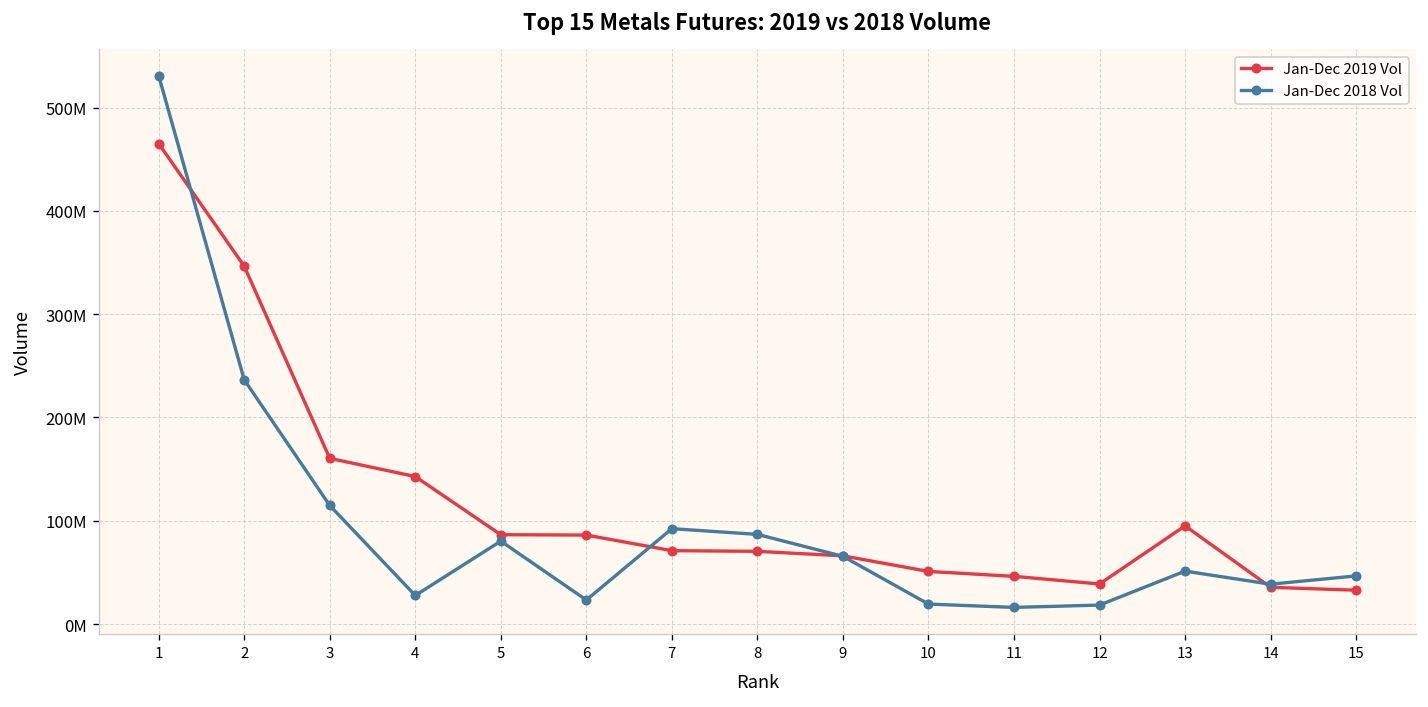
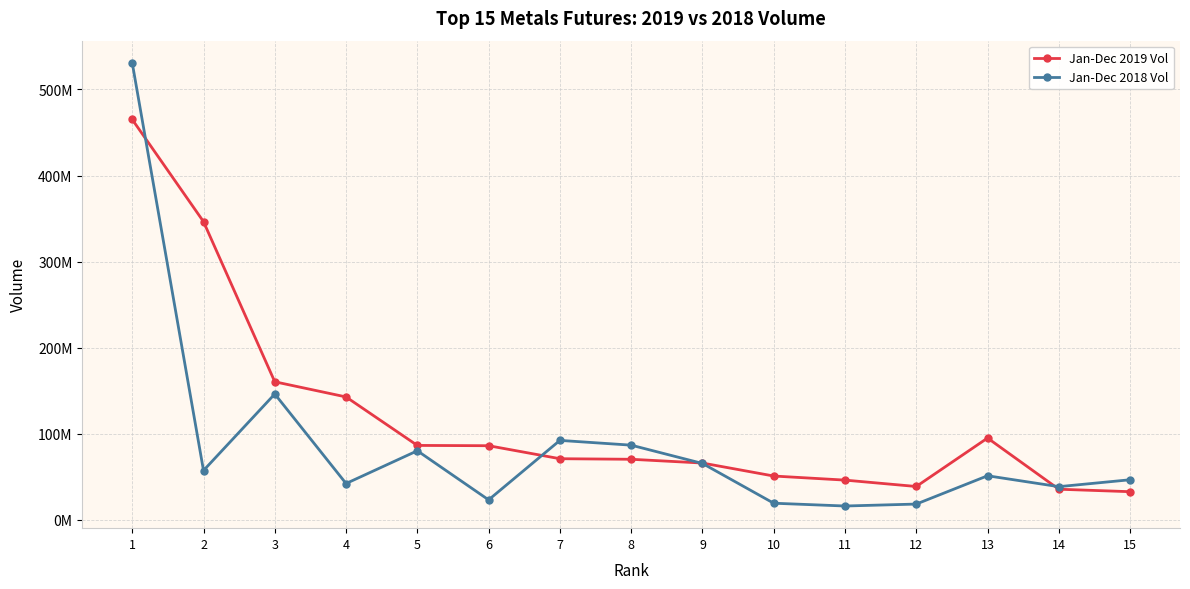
Jan-Dec 2018 Vol, 2: 240000000 -> 60000000
Jan-Dec 2018 Vol, 3: 110000000 -> 150000000
Jan-Dec 2018 Vol, 4: 30000000 -> 40000000
